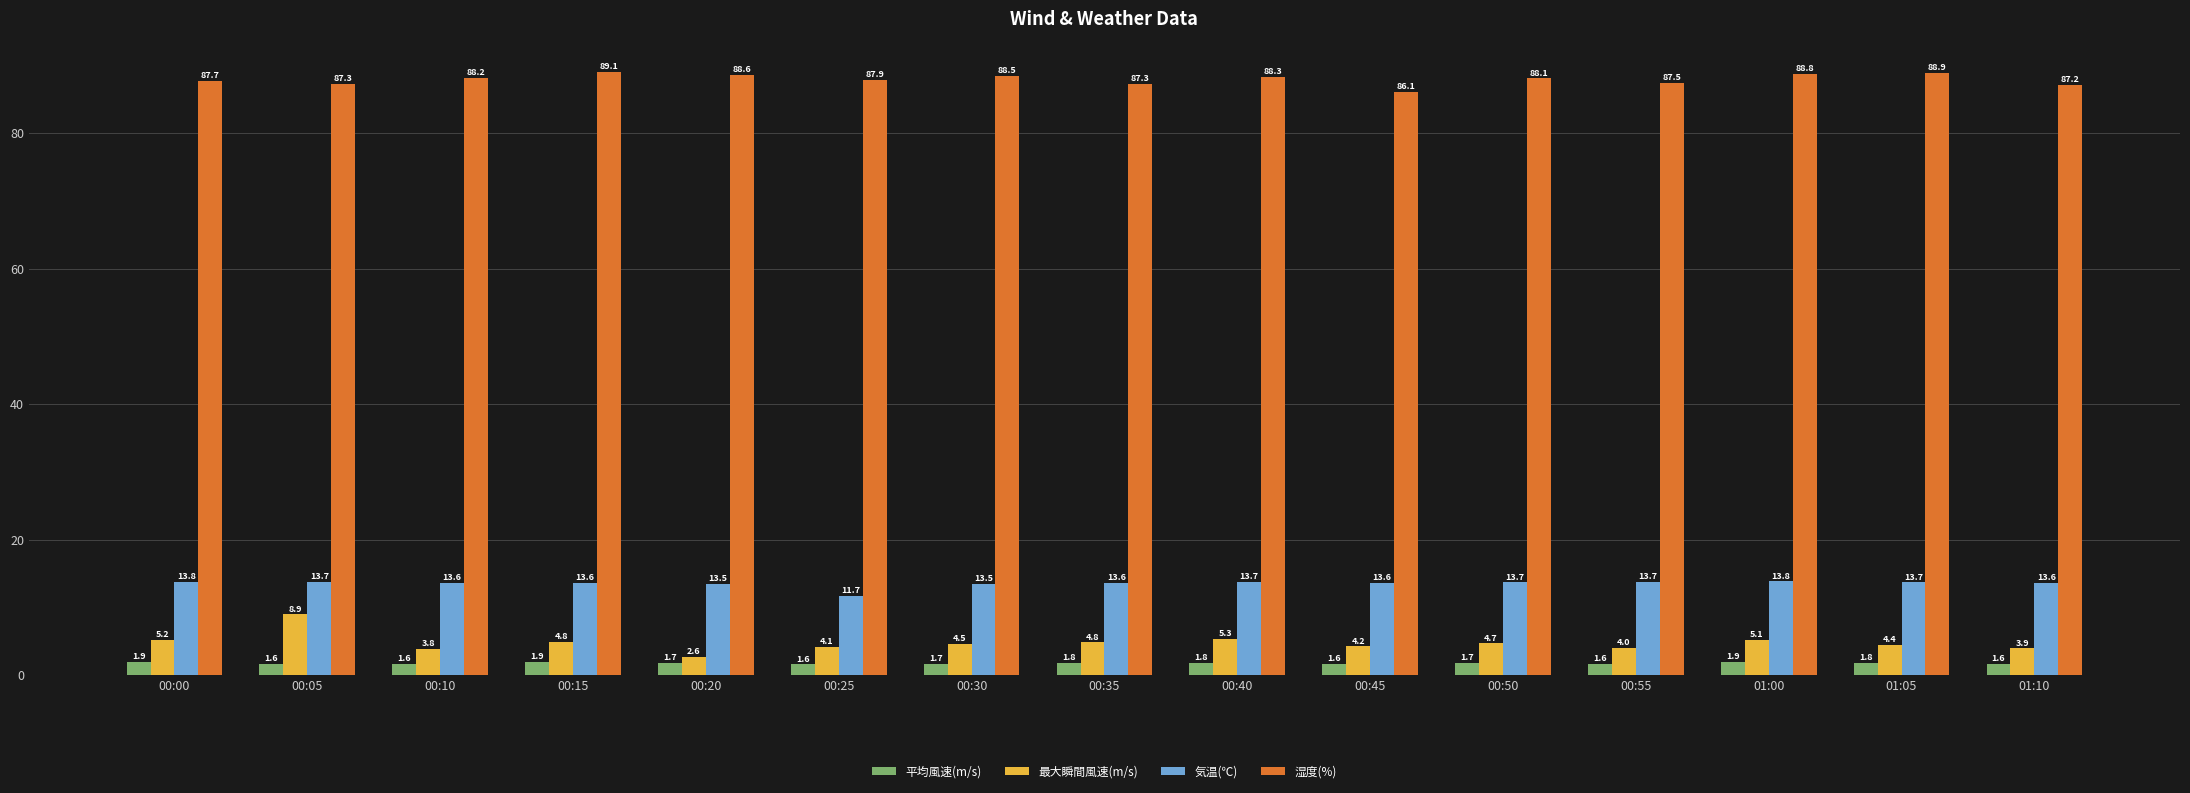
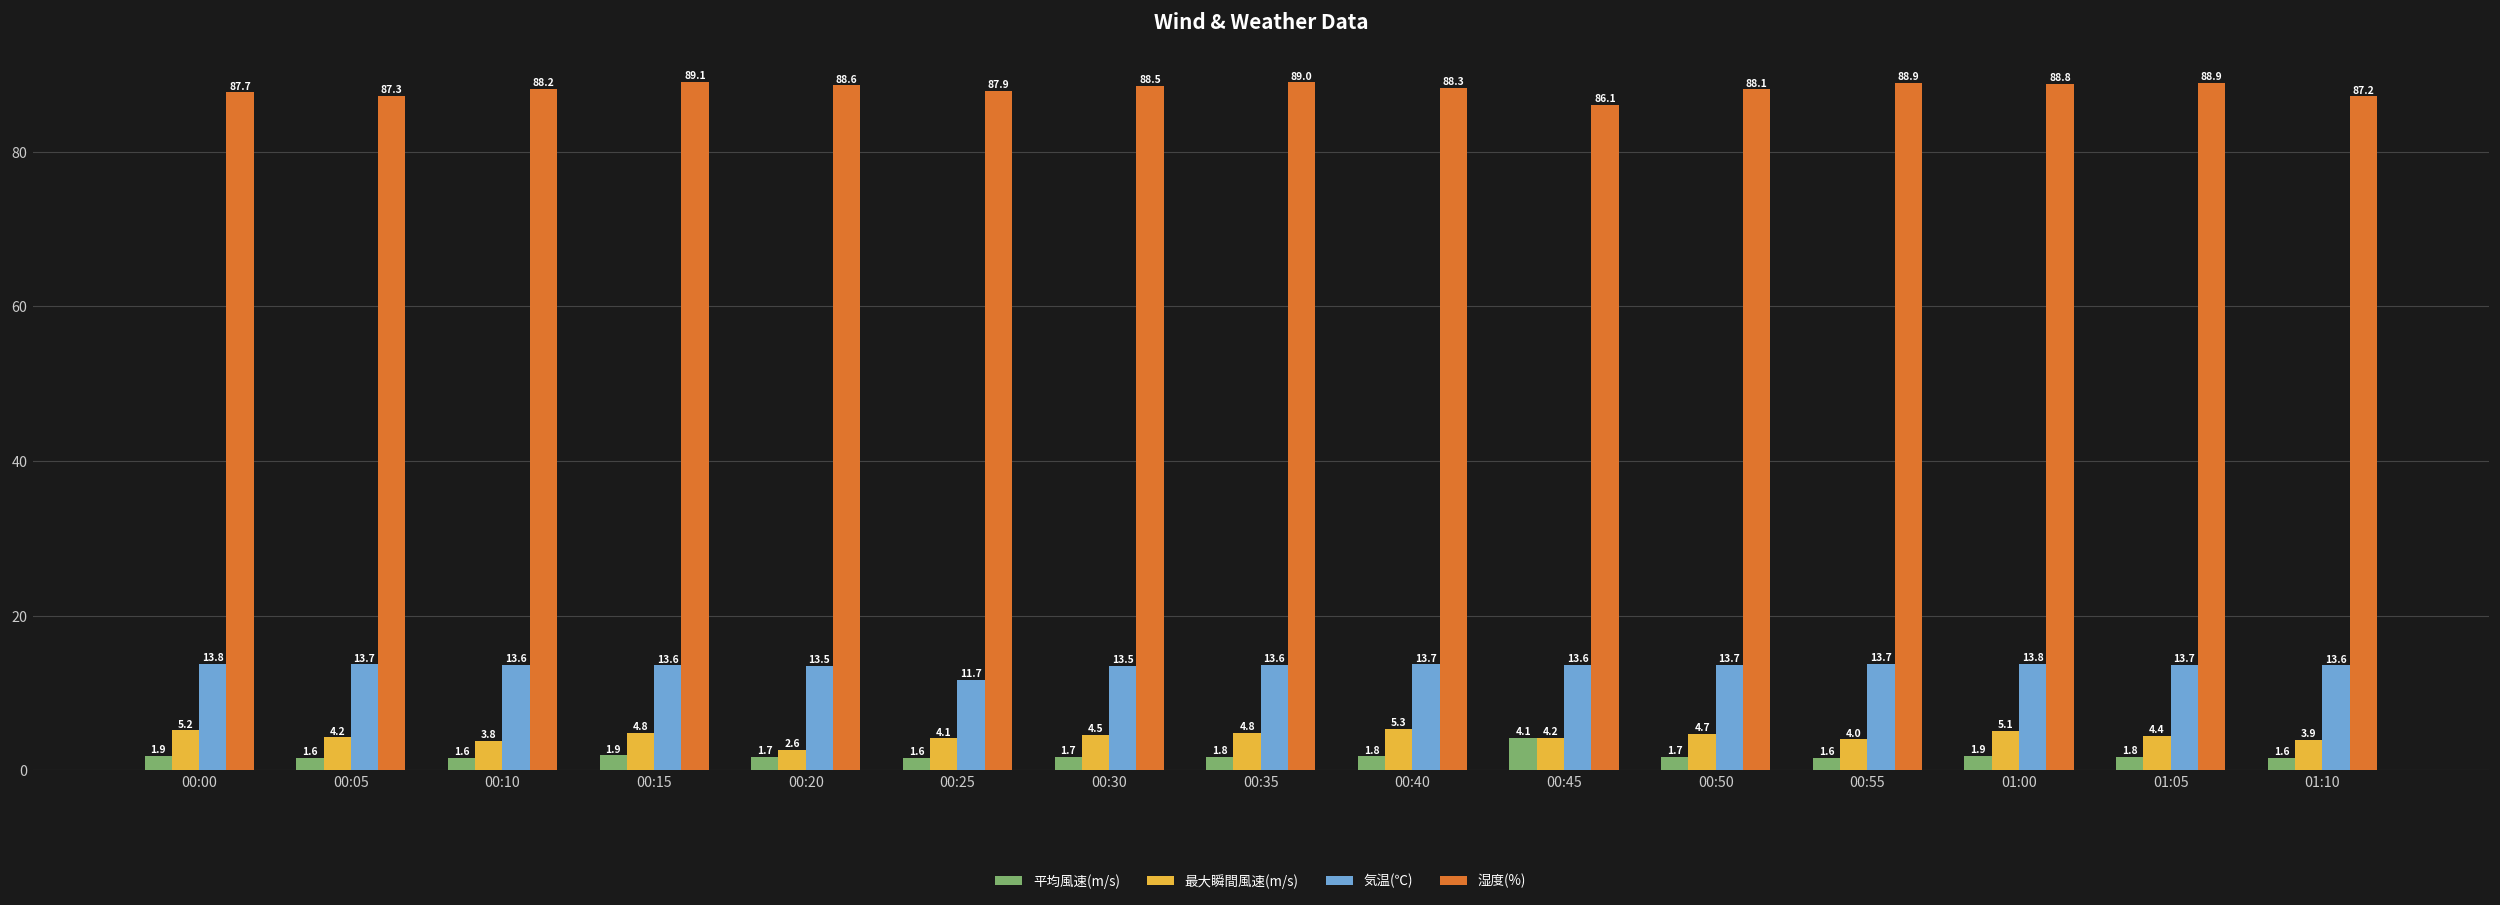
最大瞬間風速(m/s), 00:05: 8.9 -> 4.2
湿度(%), 00:35: 87.3 -> 89.0
平均風速(m/s), 00:45: 1.6 -> 4.1
湿度(%), 00:55: 87.5 -> 88.9
